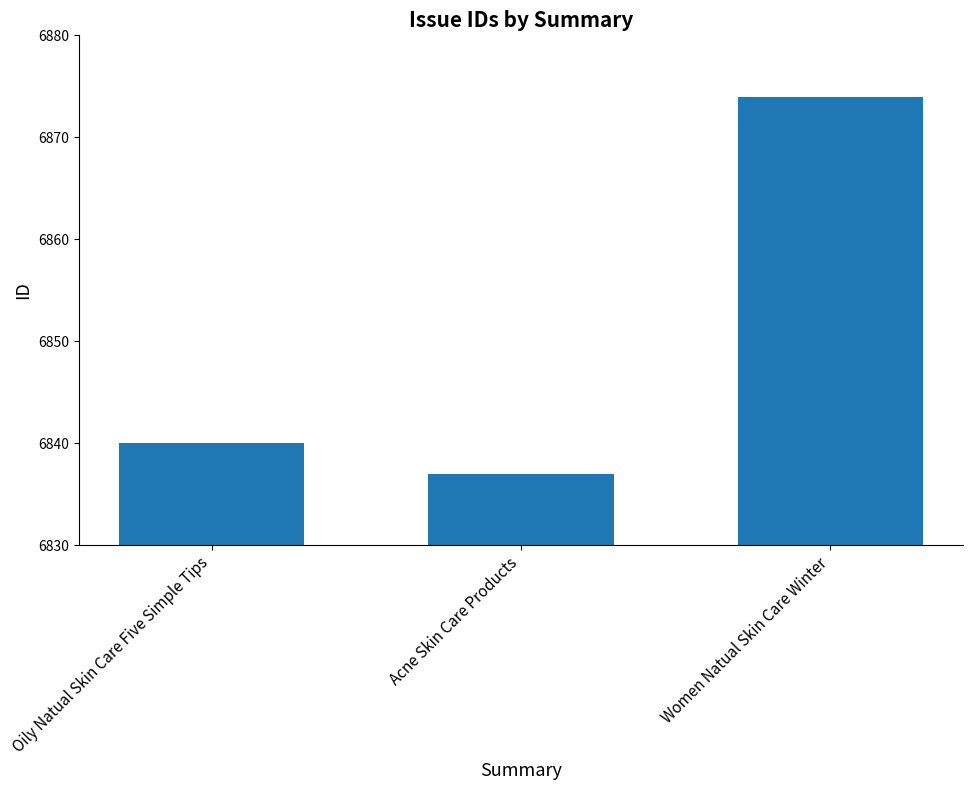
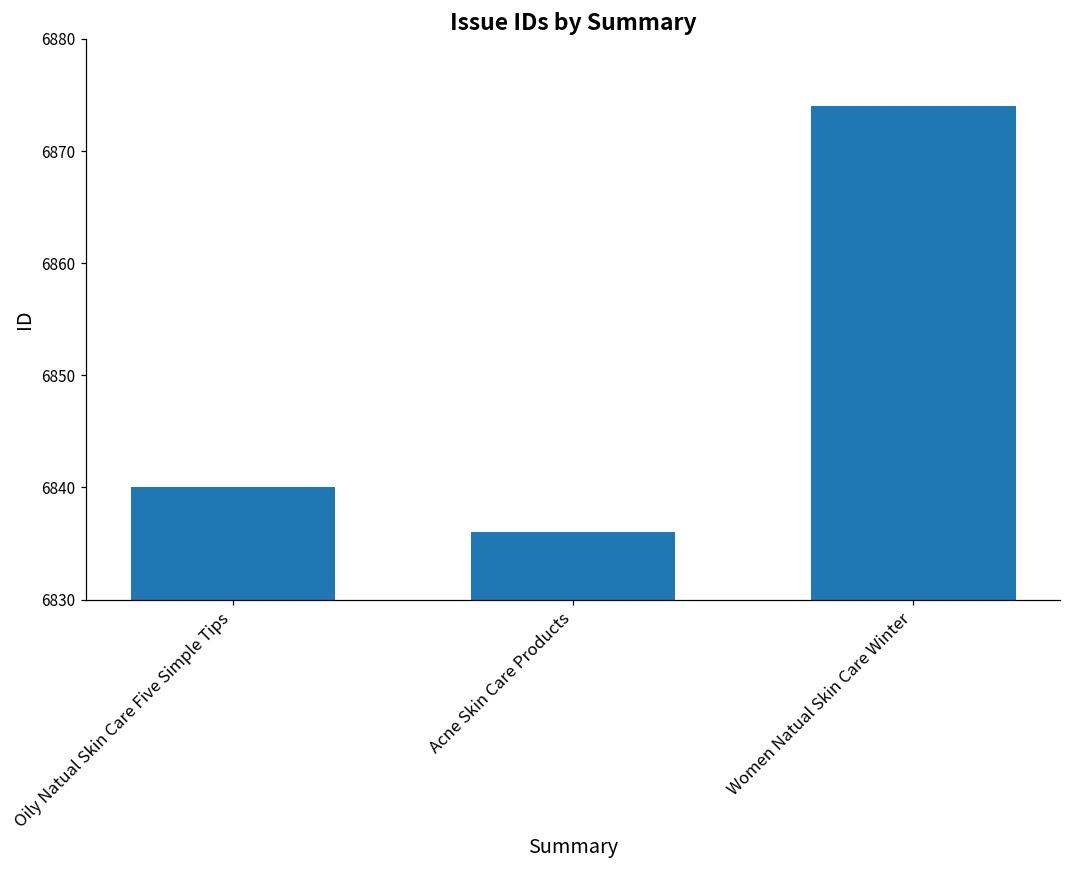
Acne Skin Care Products: 6837 -> 6836
